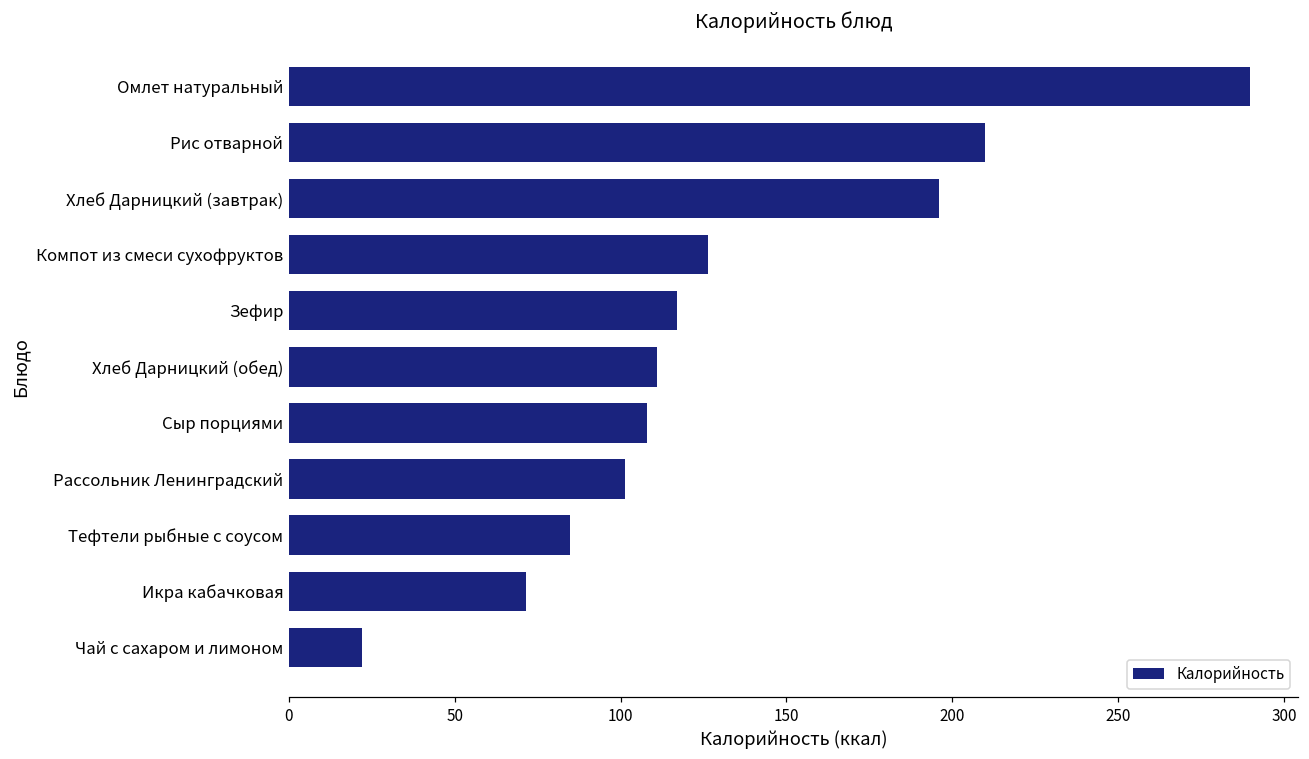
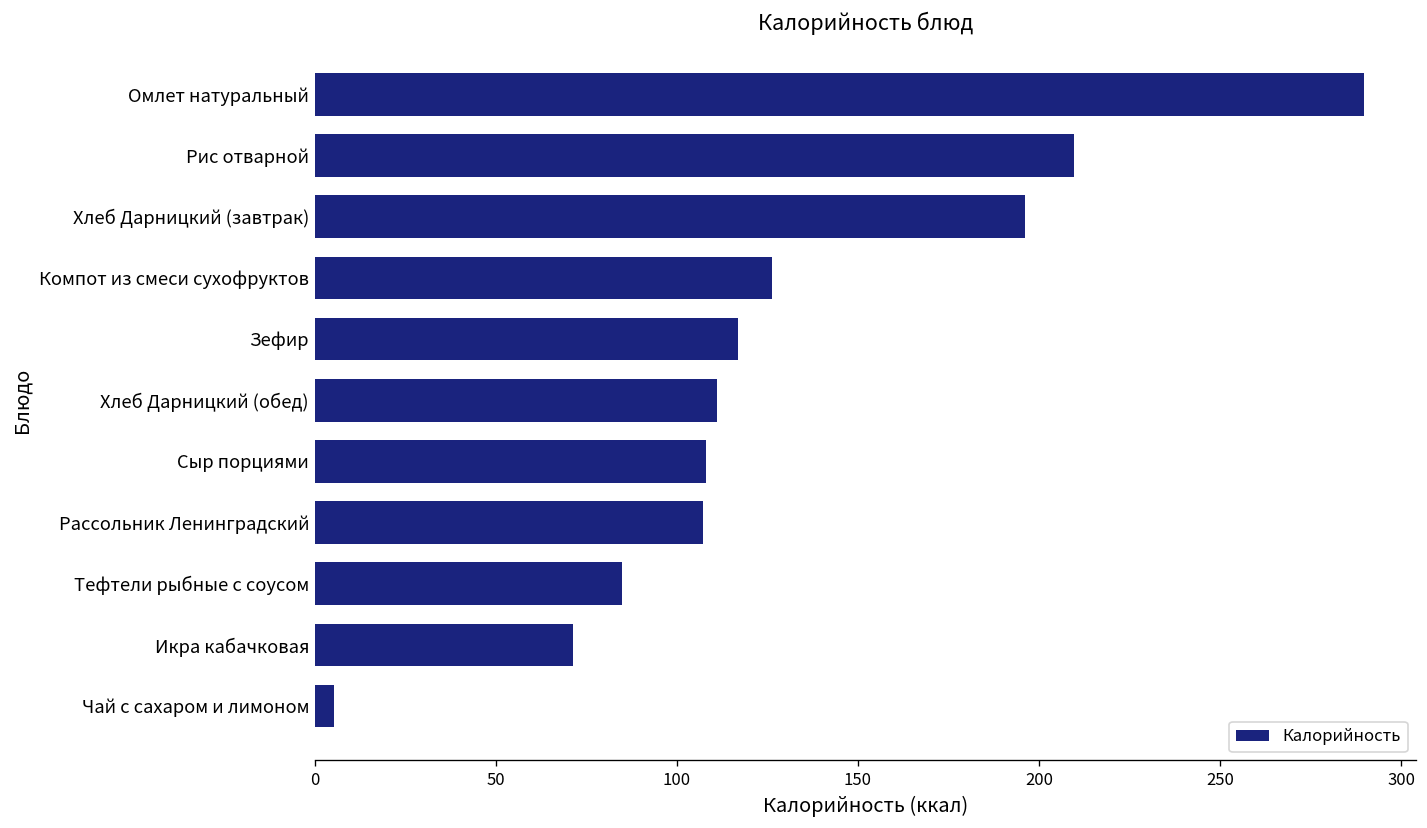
Рассольник Ленинградский: 101 -> 107
Чай с сахаром и лимоном: 22 -> 5
